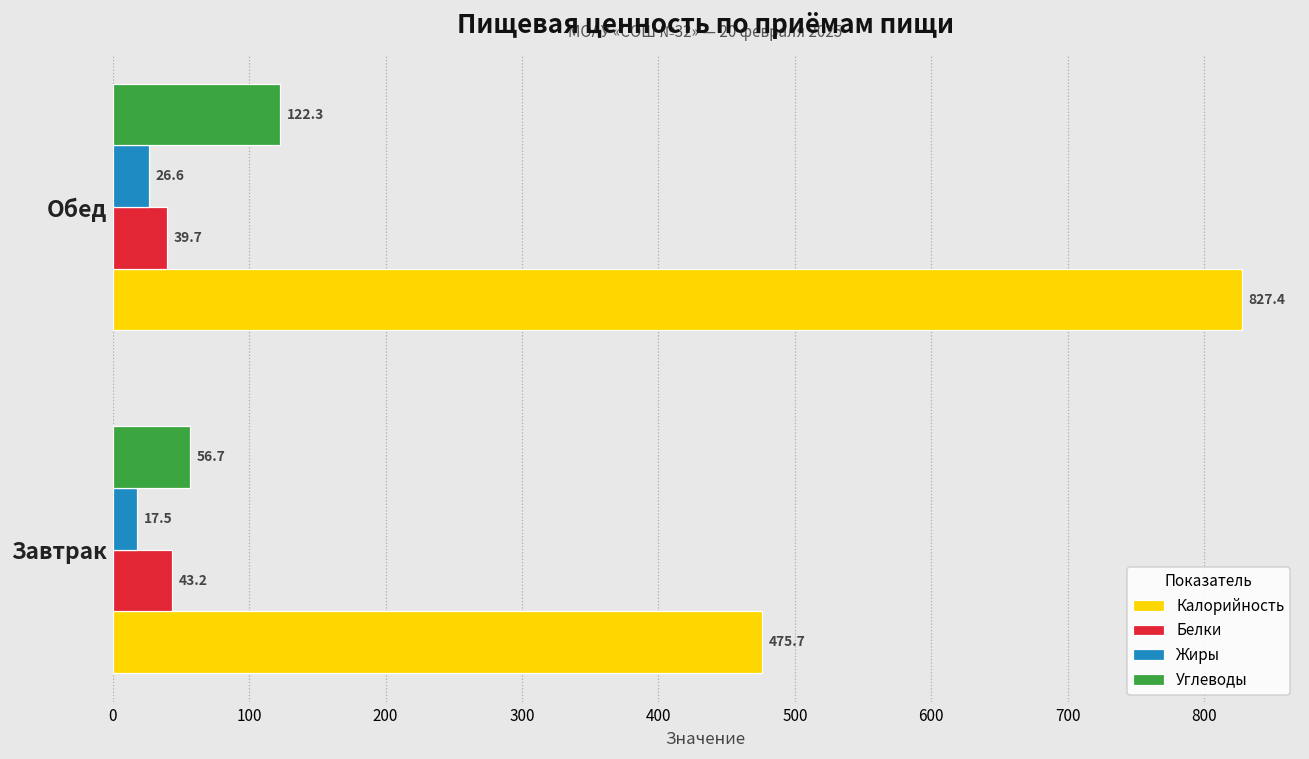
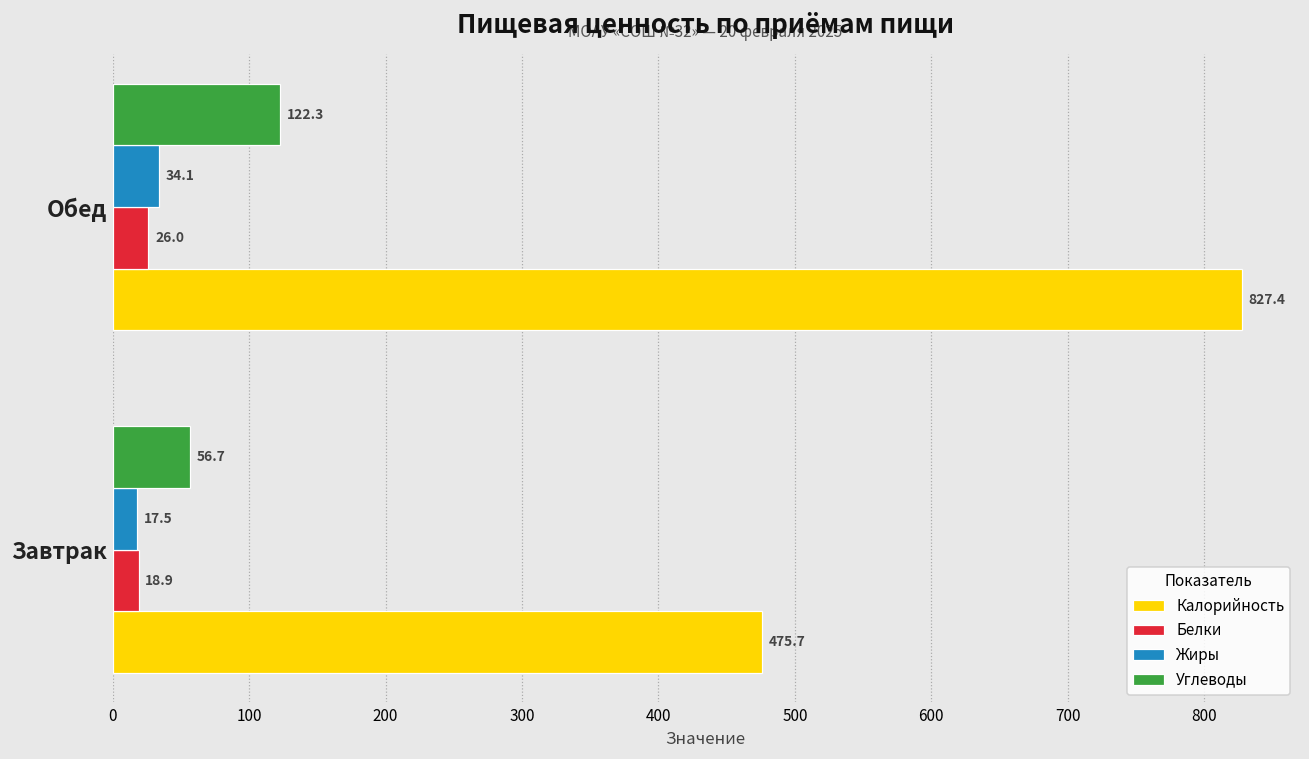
Жиры, Обед: 26.6 -> 34.1
Белки, Обед: 39.7 -> 26.0
Белки, Завтрак: 43.2 -> 18.9
